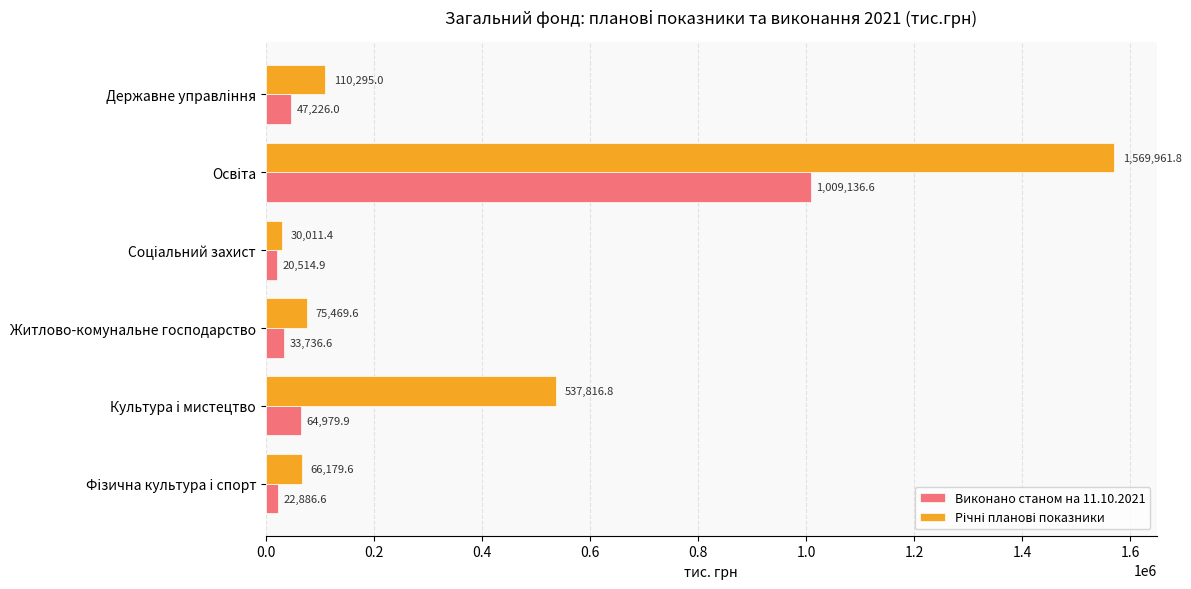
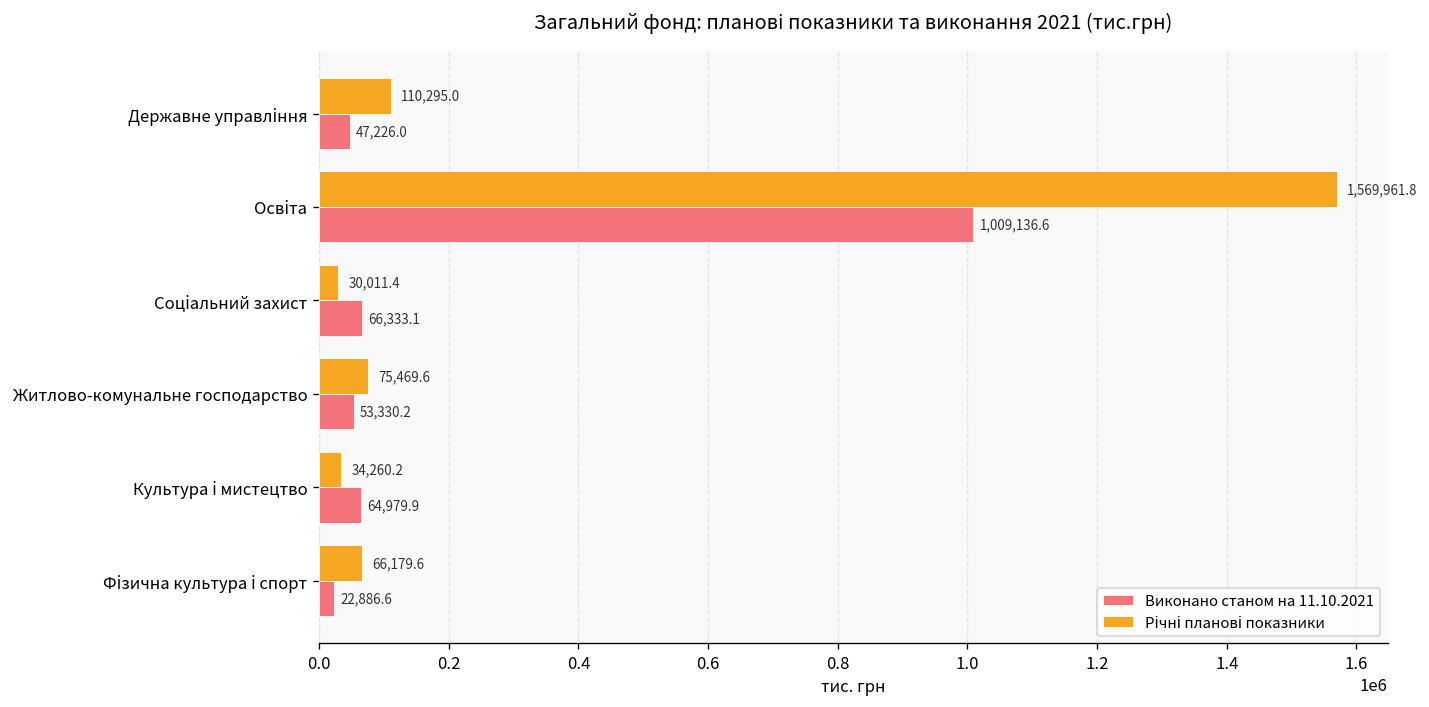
Виконано станом на 11.10.2021, Соціальний захист: 20,514.9 -> 66,333.1
Виконано станом на 11.10.2021, Житлово-комунальне господарство: 33,736.6 -> 53,330.2
Річні планові показники, Культура і мистецтво: 537,816.8 -> 34,260.2
